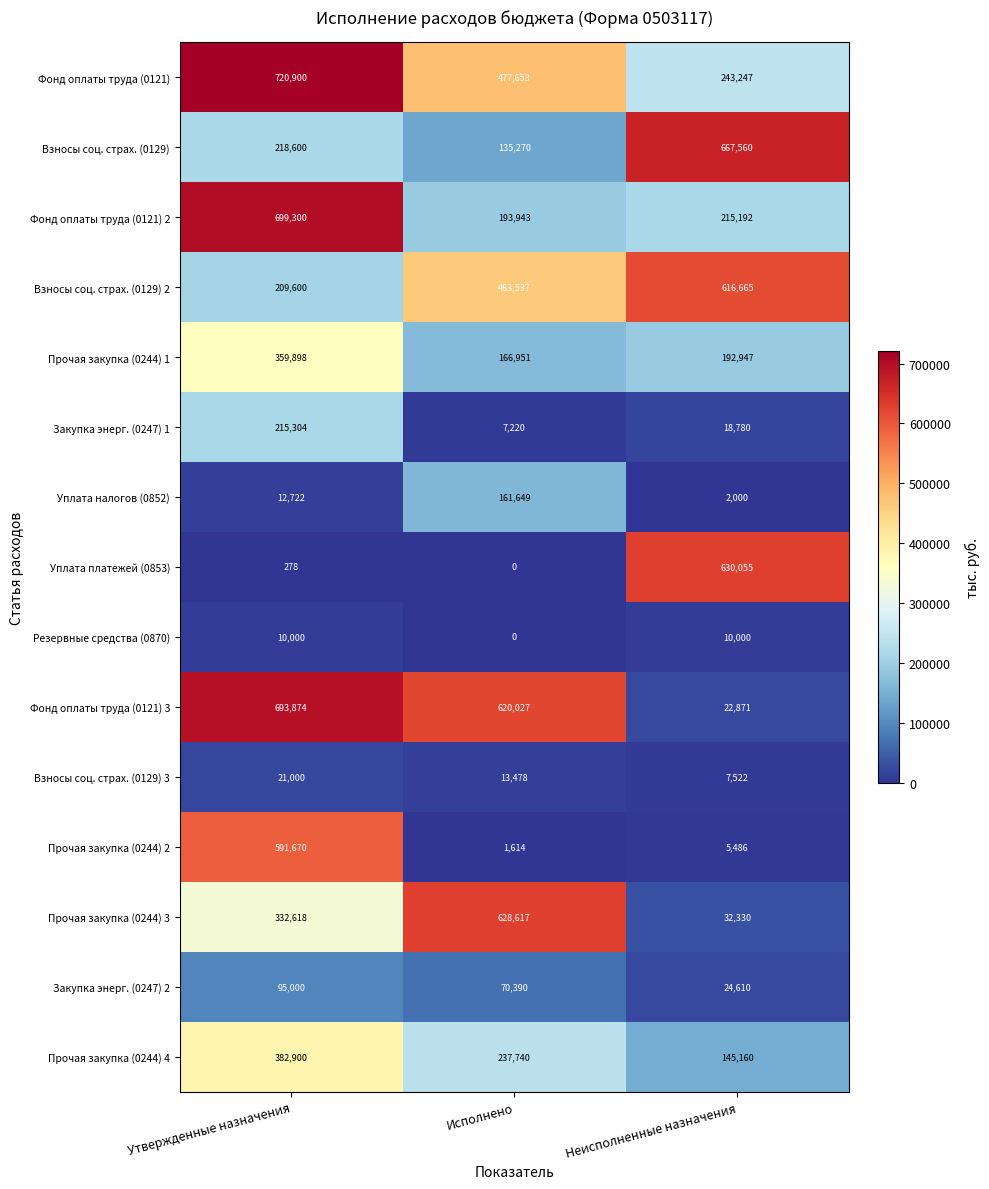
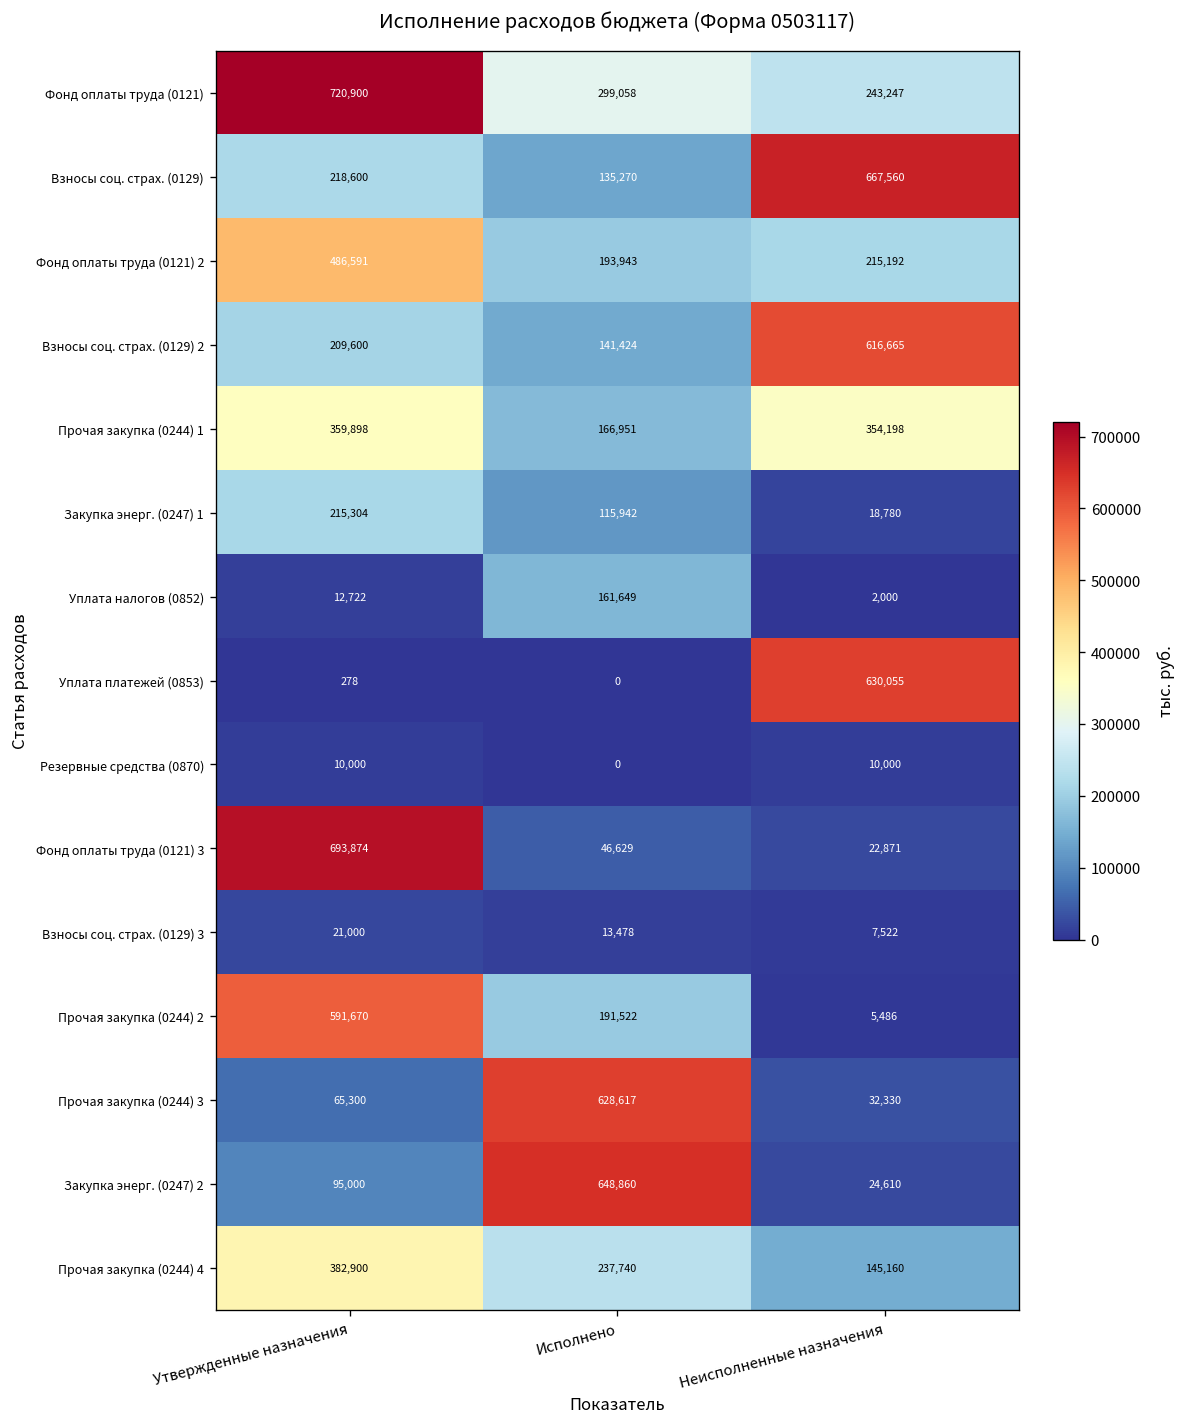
Фонд оплаты труда (0121), Исполнено: 477,653 -> 299,058
Фонд оплаты труда (0121) 2, Утвержденные назначения: 699,300 -> 486,591
Взносы соц. страх. (0129) 2, Исполнено: 463,537 -> 141,424
Прочая закупка (0244) 1, Неисполненные назначения: 192,947 -> 354,198
Закупка энерг. (0247) 1, Исполнено: 7,220 -> 115,942
Фонд оплаты труда (0121) 3, Исполнено: 620,027 -> 46,629
Прочая закупка (0244) 2, Исполнено: 1,614 -> 191,522
Прочая закупка (0244) 3, Утвержденные назначения: 332,618 -> 65,300
Закупка энерг. (0247) 2, Исполнено: 70,390 -> 648,860
